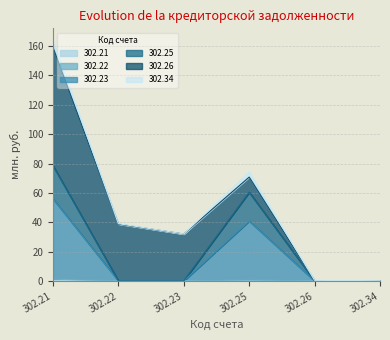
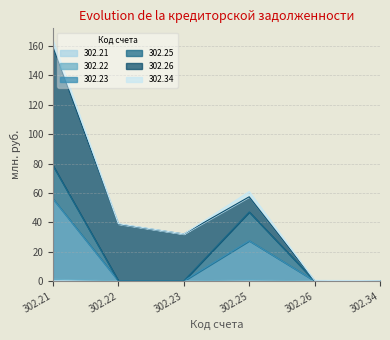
302.23, 302.25: 40 -> 27
